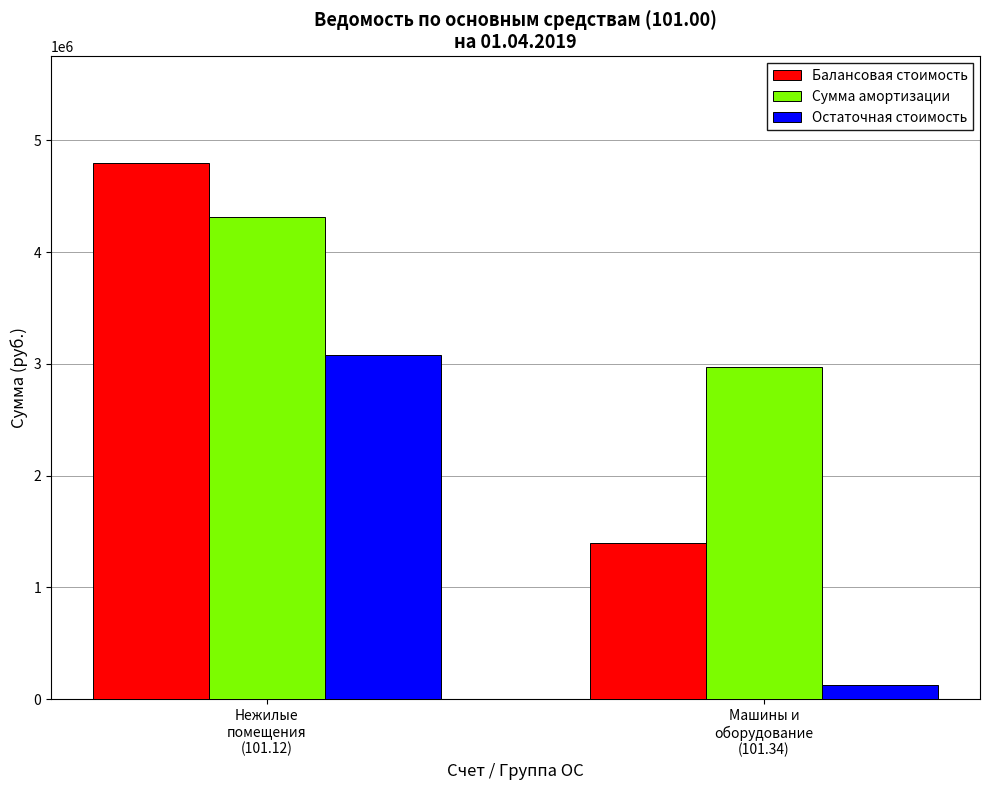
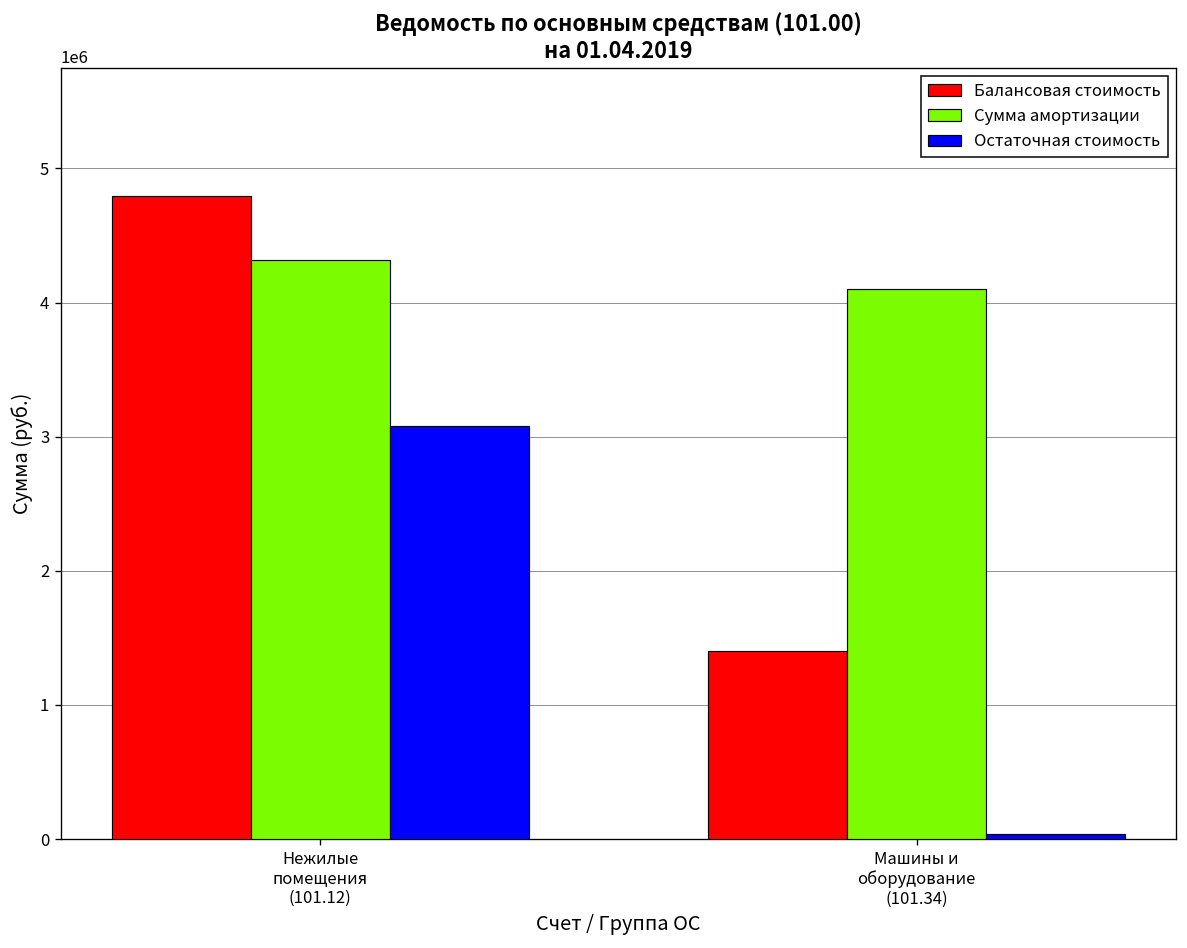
Сумма амортизации, Машины и оборудование (101.34): 2970000 -> 4100000
Остаточная стоимость, Машины и оборудование (101.34): 130000 -> 40000
